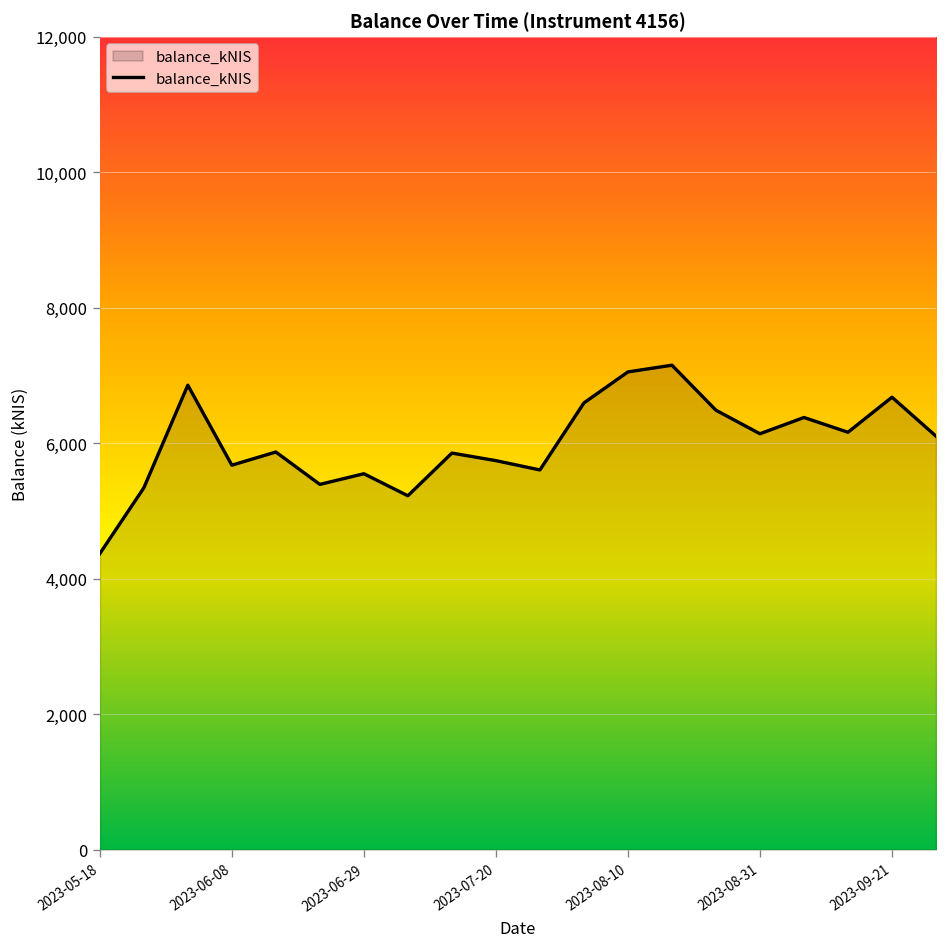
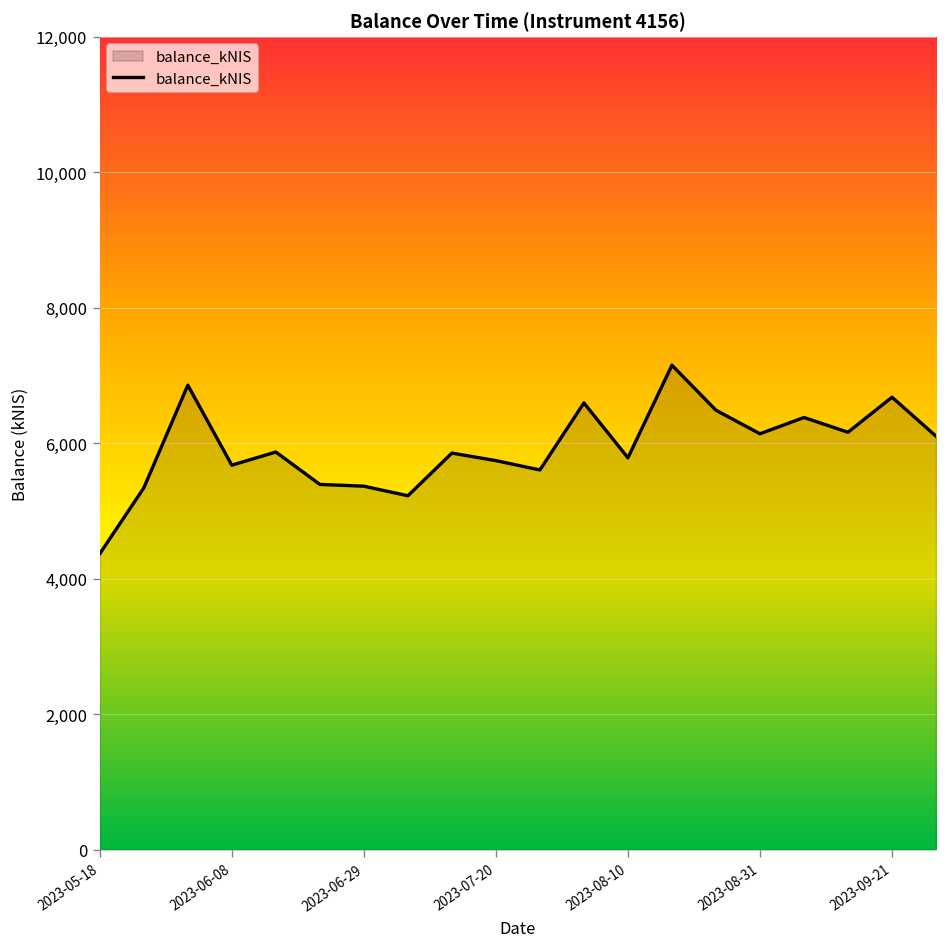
2023-06-29: 5,500 -> 5,400
2023-08-10: 7,100 -> 5,800
